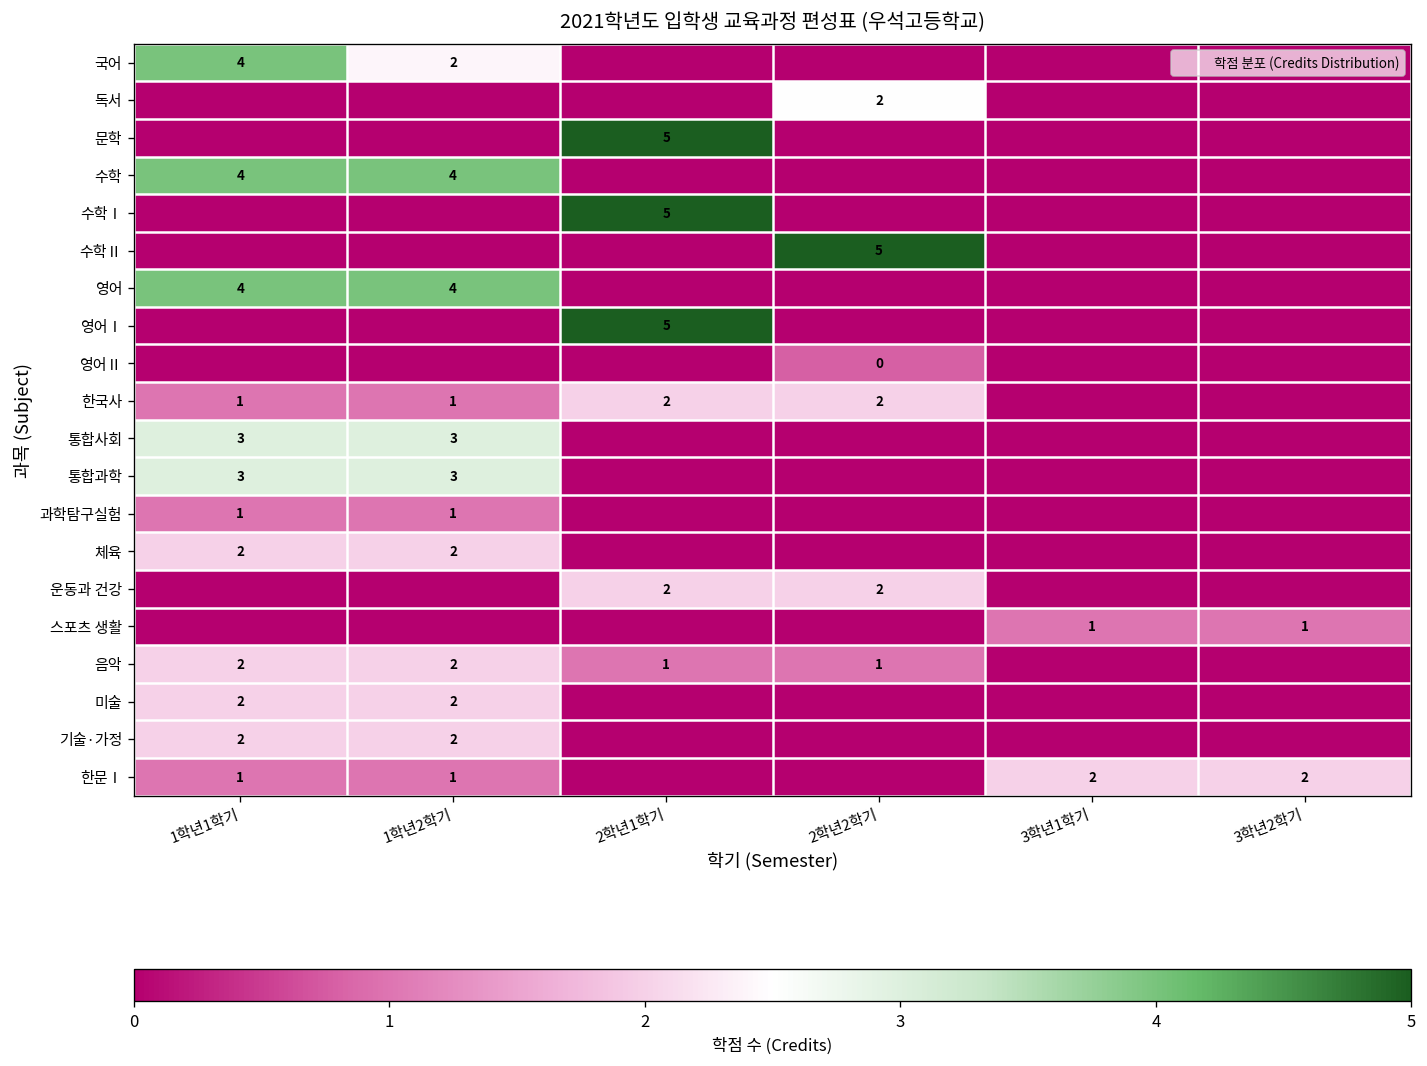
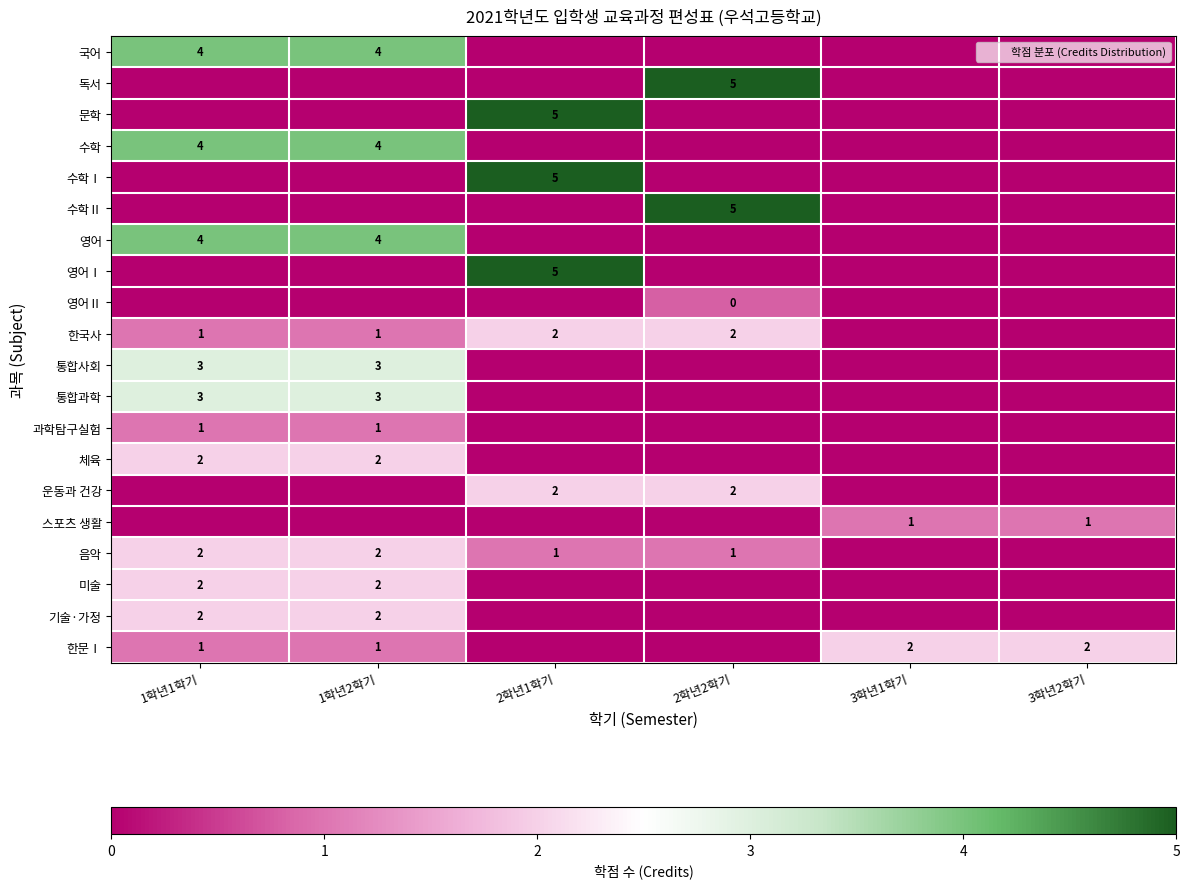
국어, 1학년2학기: 2 -> 4
독서, 2학년2학기: 2 -> 5
